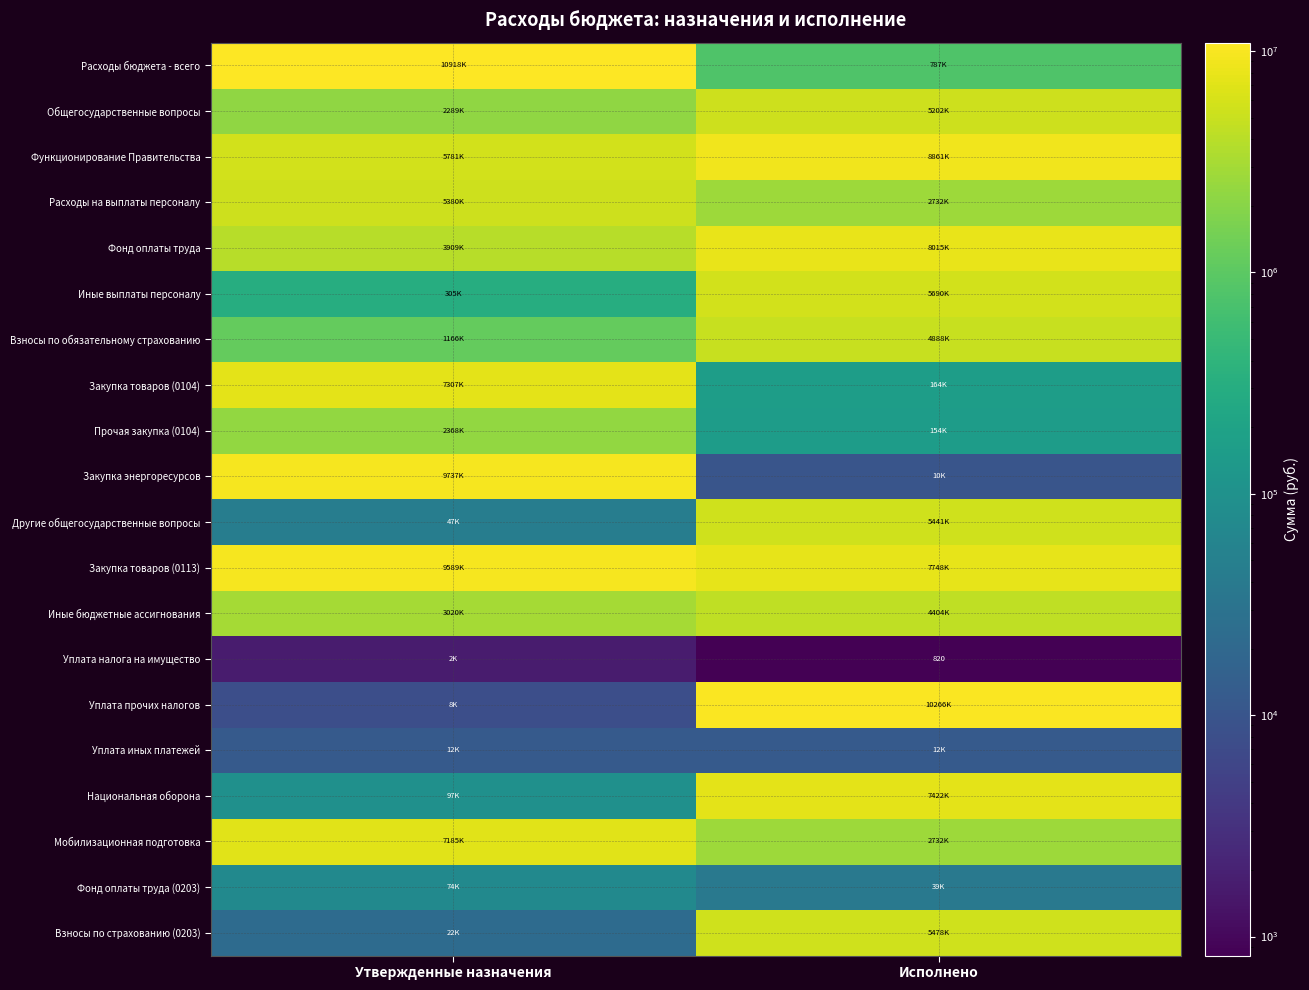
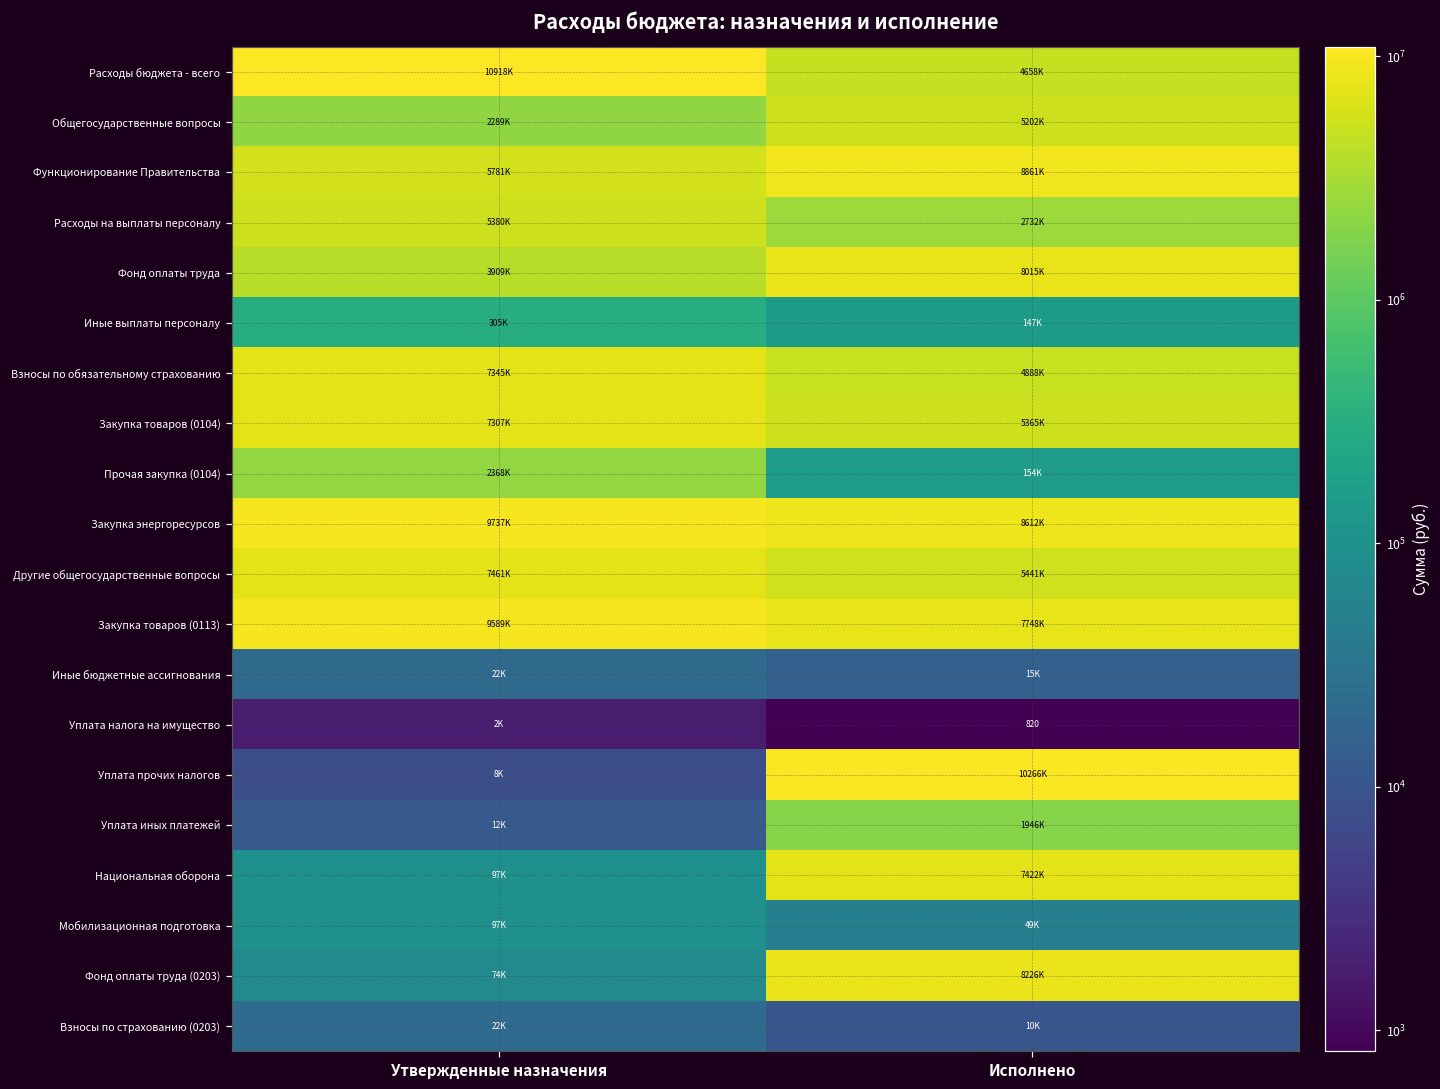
Расходы бюджета - всего, Исполнено: 787K -> 4658K
Иные выплаты персоналу, Исполнено: 5690K -> 147K
Взносы по обязательному страхованию, Утвержденные назначения: 1166K -> 7345K
Закупка товаров (0104), Исполнено: 164K -> 5365K
Закупка энергоресурсов, Исполнено: 10K -> 8612K
Другие общегосударственные вопросы, Утвержденные назначения: 47K -> 7461K
Иные бюджетные ассигнования, Утвержденные назначения: 3020K -> 22K
Иные бюджетные ассигнования, Исполнено: 4404K -> 15K
Уплата иных платежей, Исполнено: 12K -> 1946K
Мобилизационная подготовка, Утвержденные назначения: 7185K -> 97K
Мобилизационная подготовка, Исполнено: 2732K -> 49K
Фонд оплаты труда (0203), Исполнено: 39K -> 8226K
Взносы по страхованию (0203), Исполнено: 5478K -> 10K
